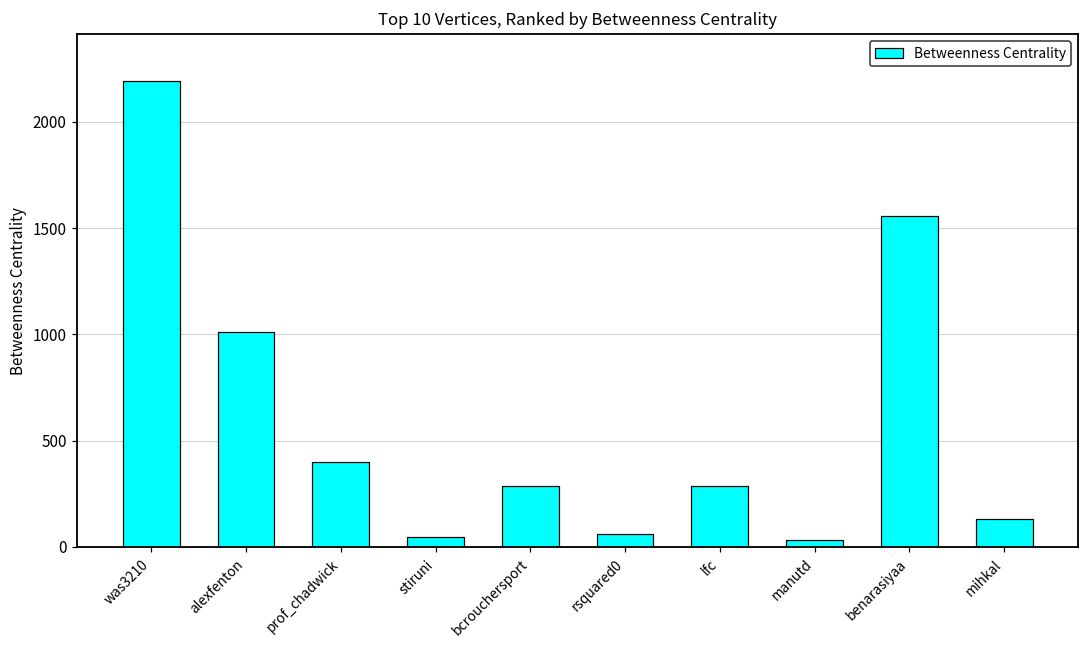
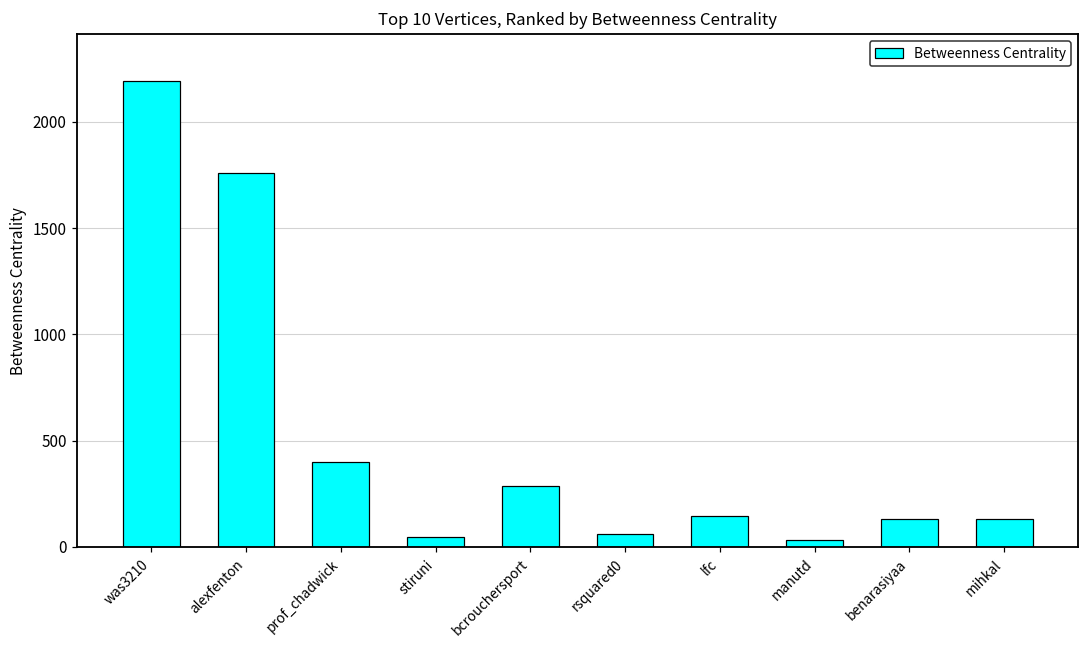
alexfenton: 1010 -> 1760
lfc: 290 -> 150
benarasiyaa: 1560 -> 130
